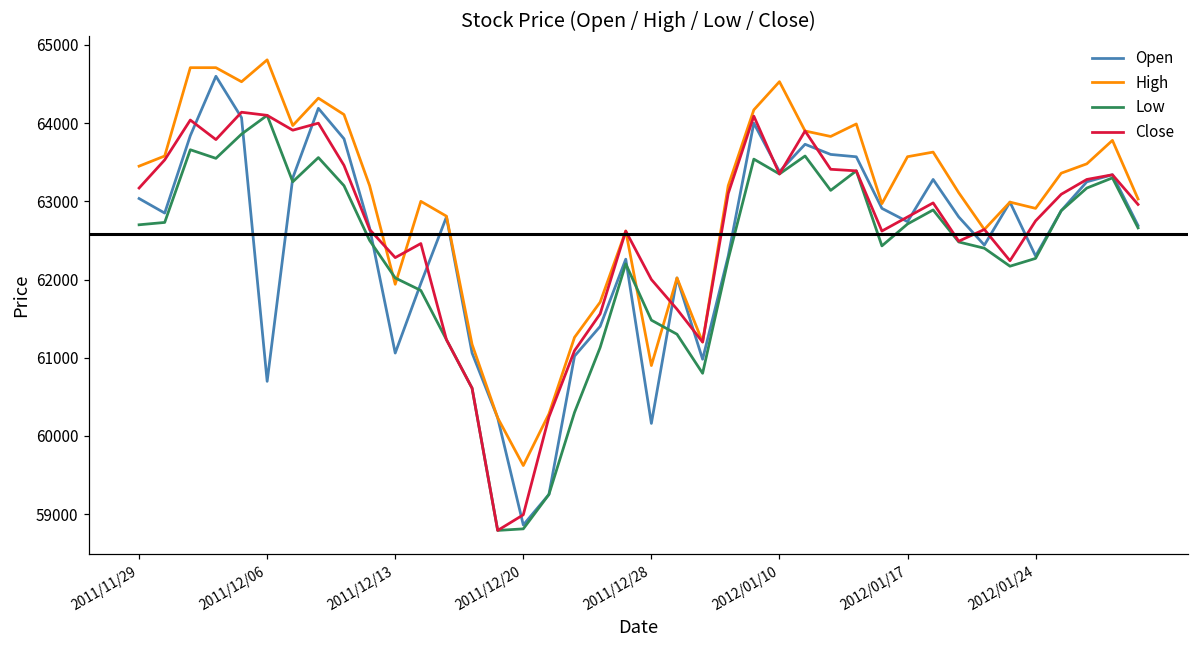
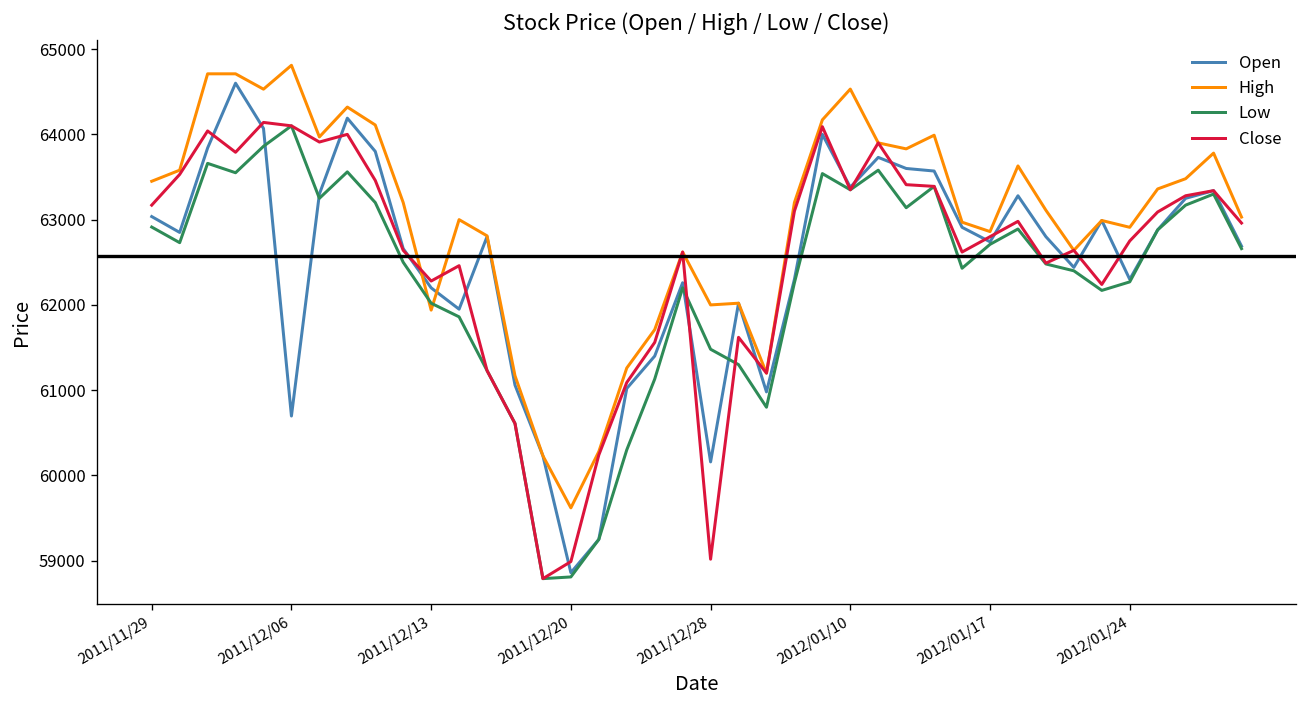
Low, 2011/11/29: 62700 -> 62900
Open, 2011/12/13: 61100 -> 62200
High, 2011/12/28: 60900 -> 62000
Close, 2011/12/28: 62000 -> 59000
High, 2012/01/17: 63600 -> 62900
